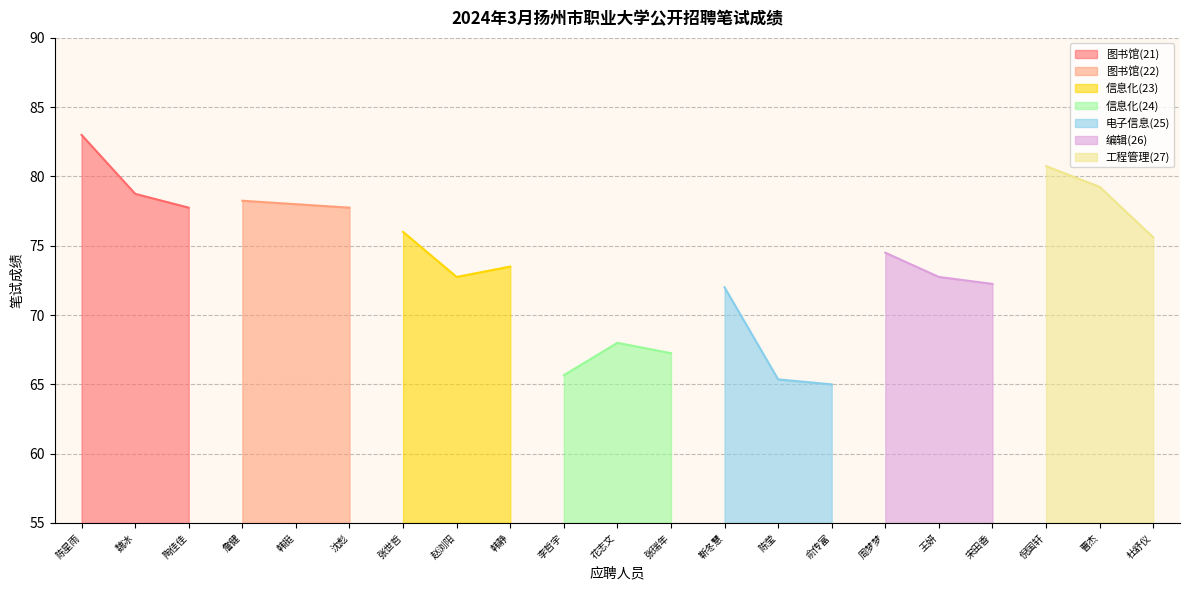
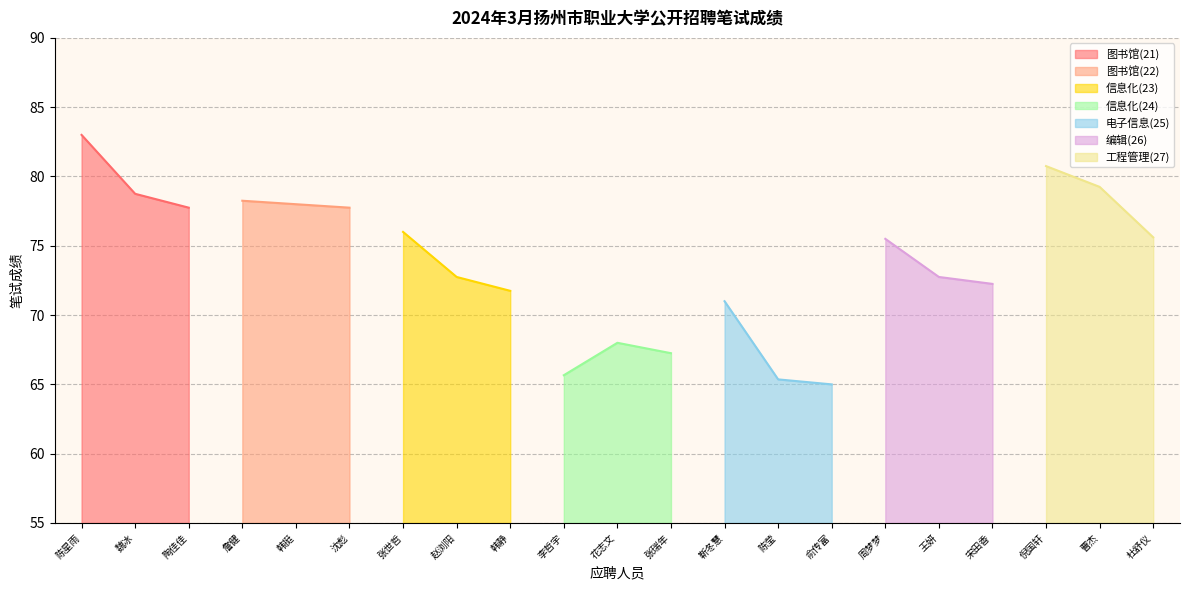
信息化(23), 韩静: 73.5 -> 71.8
电子信息(25), 靳冬慧: 72 -> 71
编辑(26), 周梦梦: 74.5 -> 75.5
